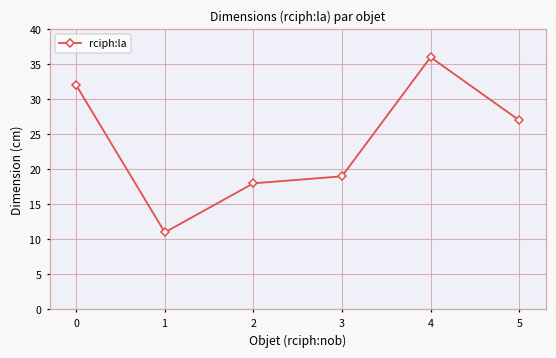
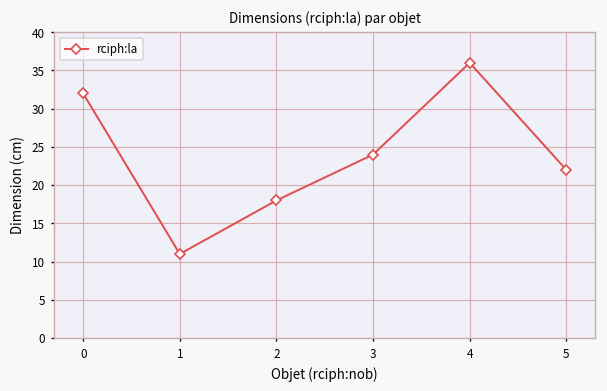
3: 19 -> 24
5: 27 -> 22
